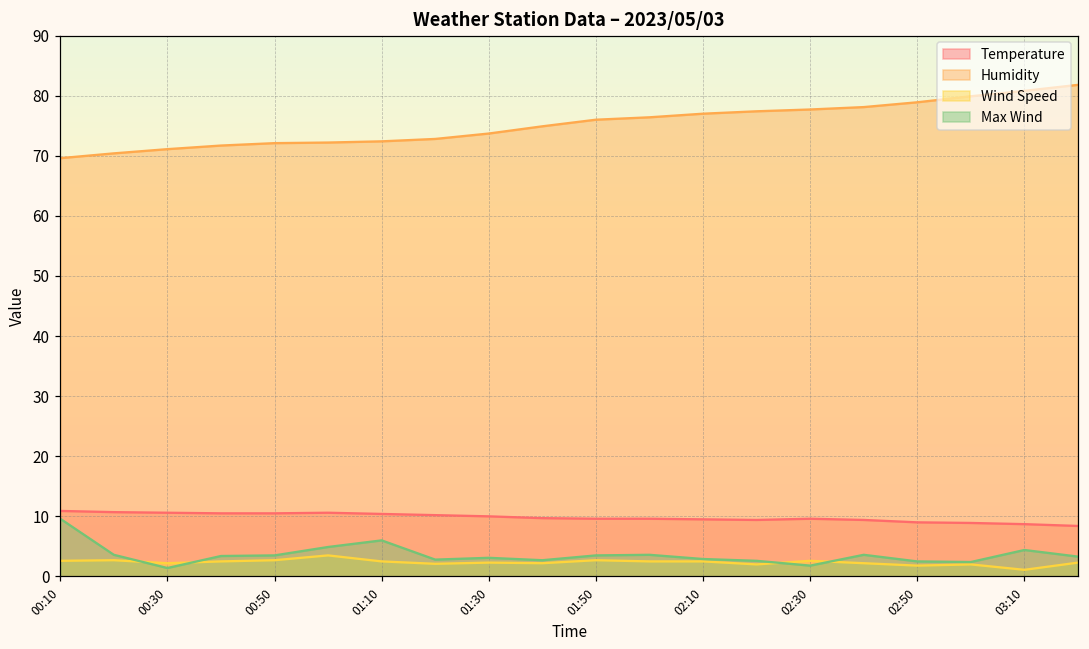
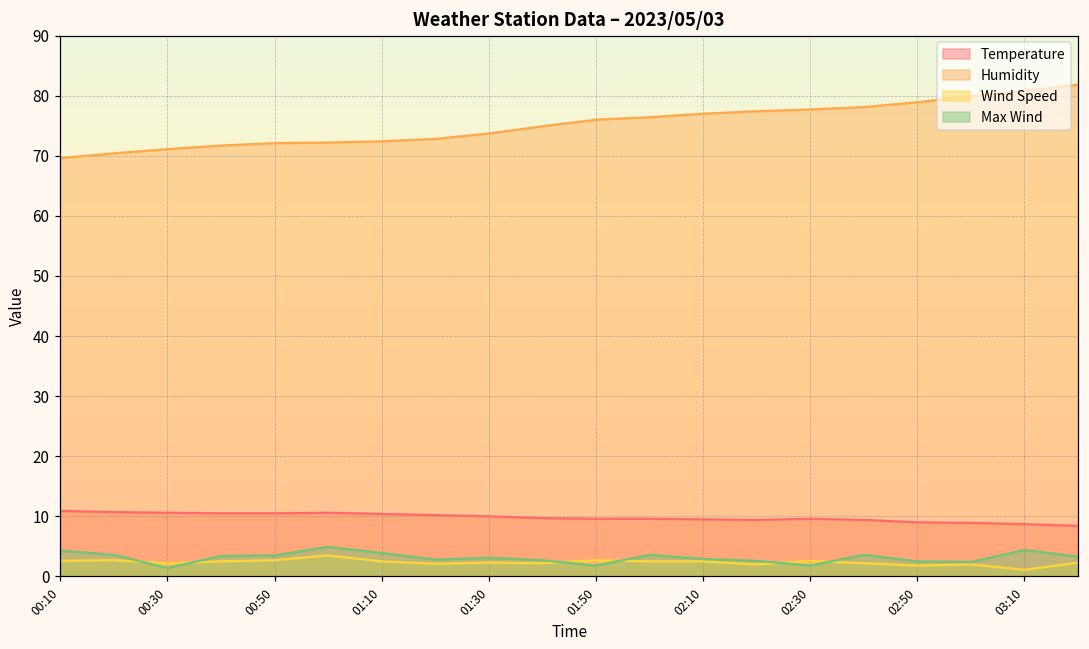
Max Wind, 00:10: 10 -> 4
Max Wind, 01:10: 6 -> 4
Max Wind, 01:50: 4 -> 2
